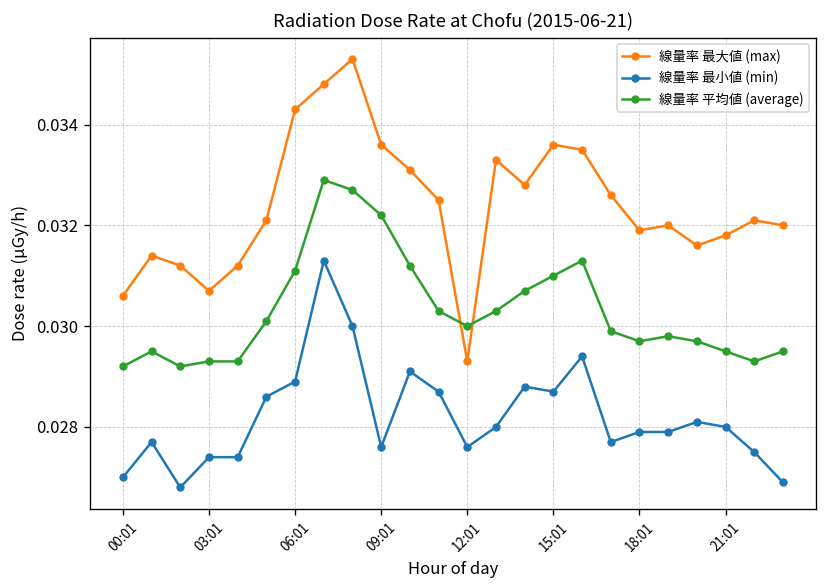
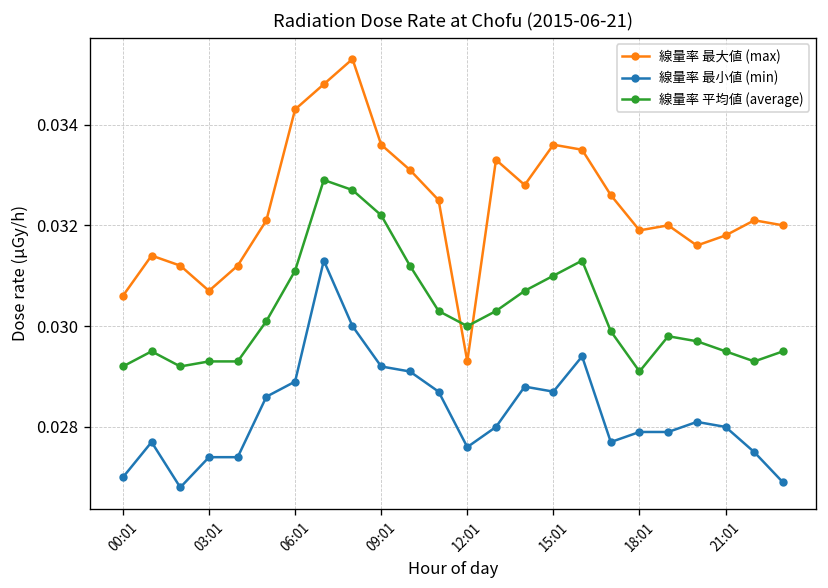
線量率 最小値 (min), 09:01: 0.0276 -> 0.0292
線量率 平均値 (average), 18:01: 0.0297 -> 0.0291
